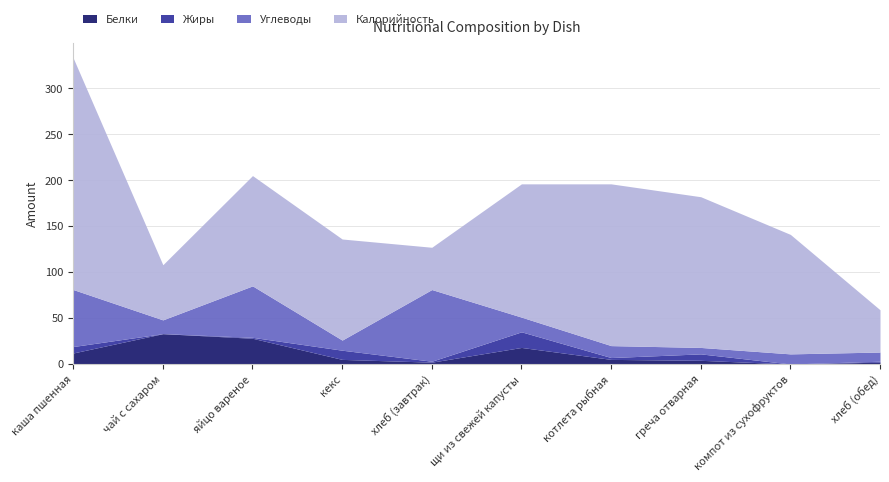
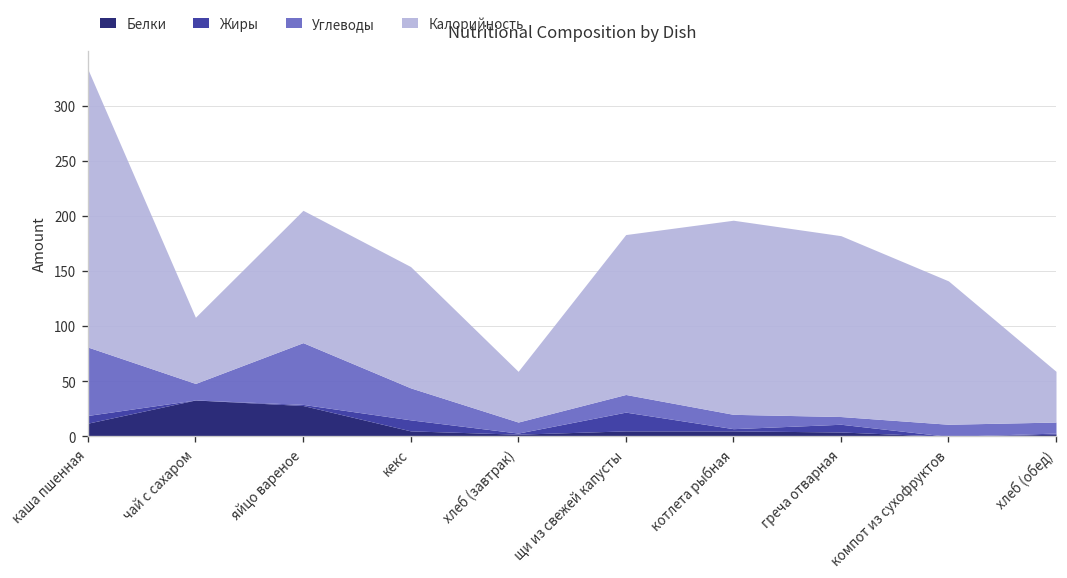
Углеводы, кекс: 10 -> 30
Углеводы, хлеб (завтрак): 80 -> 10
Белки, щи из свежей капусты: 20 -> 10
